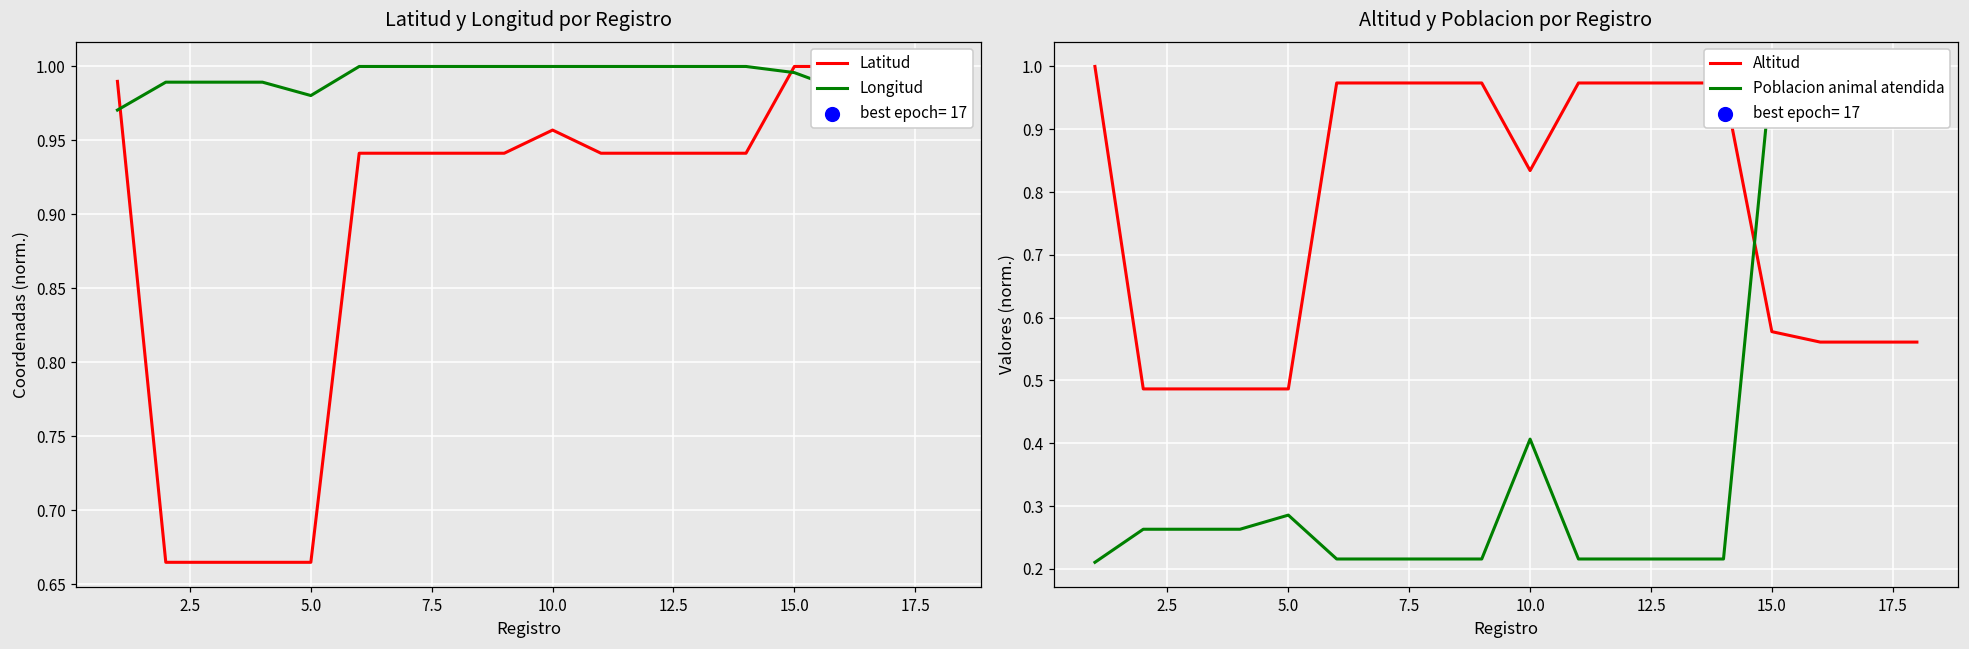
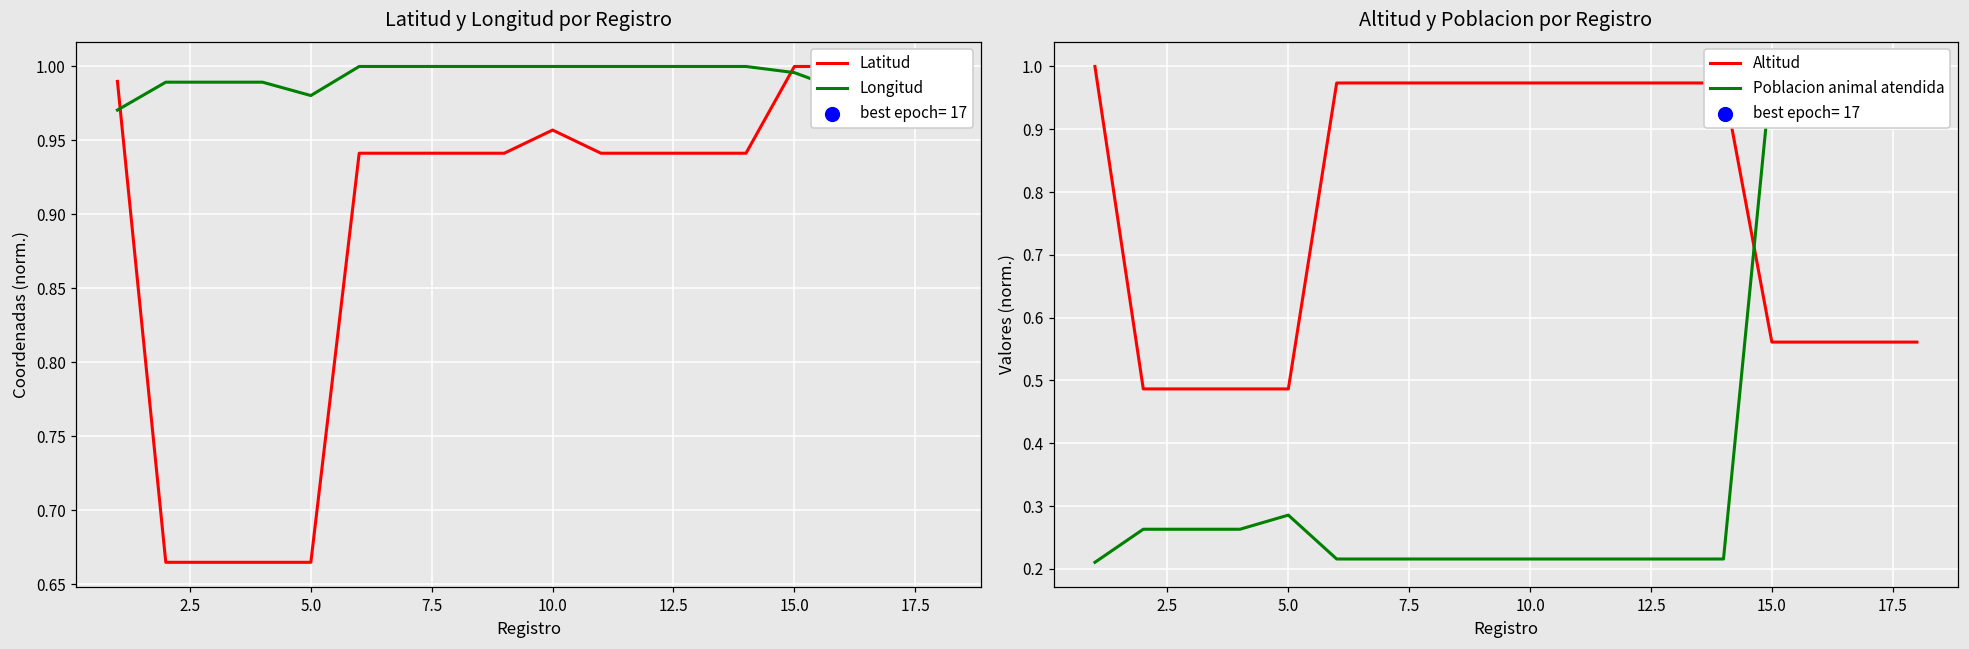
Altitud y Poblacion por Registro, Altitud, 10.0: 0.83 -> 0.97
Altitud y Poblacion por Registro, Poblacion animal atendida, 10.0: 0.41 -> 0.22
Altitud y Poblacion por Registro, Altitud, 15.0: 0.58 -> 0.56
